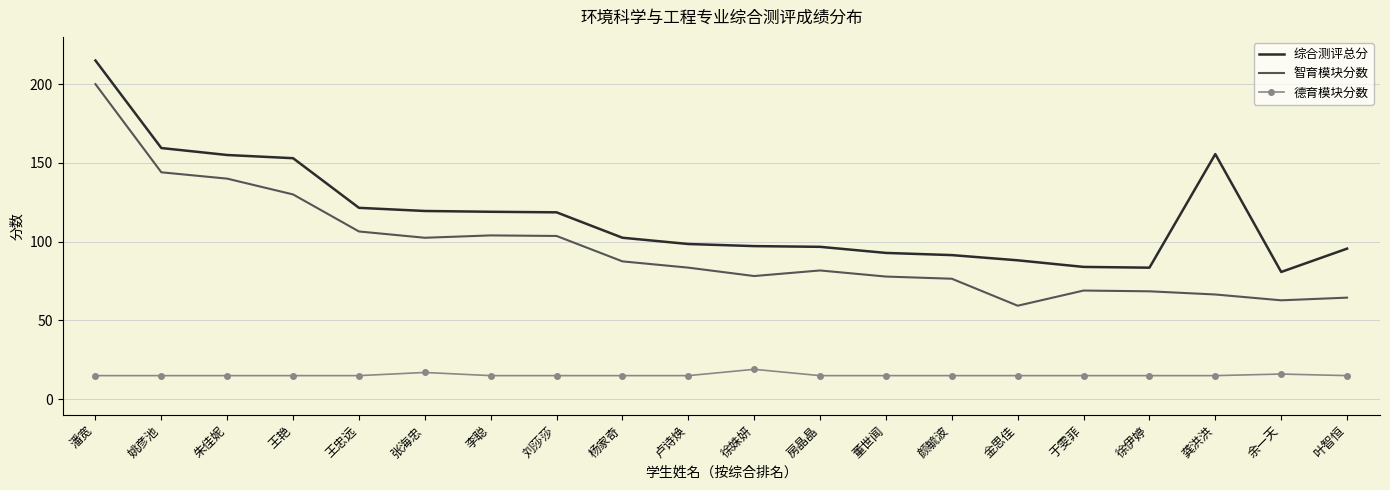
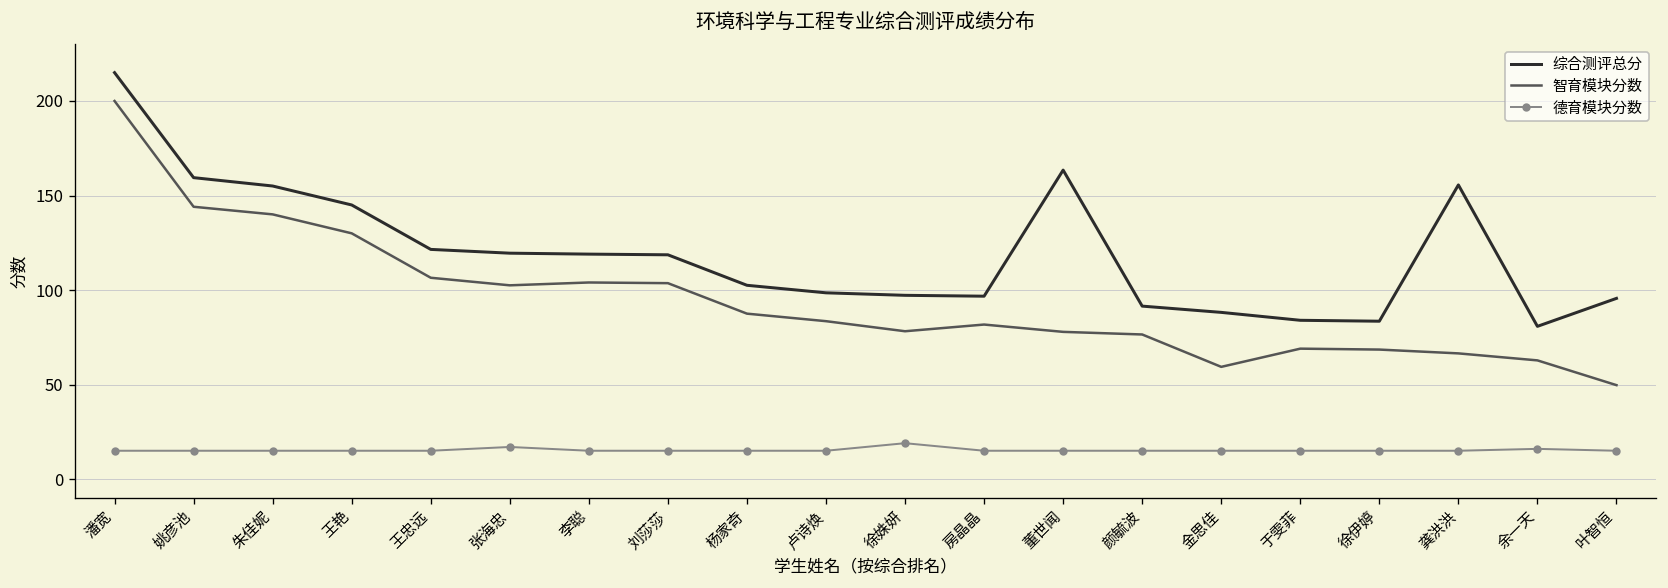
综合测评总分, 王艳: 153 -> 145
综合测评总分, 董世闻: 93 -> 163
智育模块分数, 叶智恒: 65 -> 50
